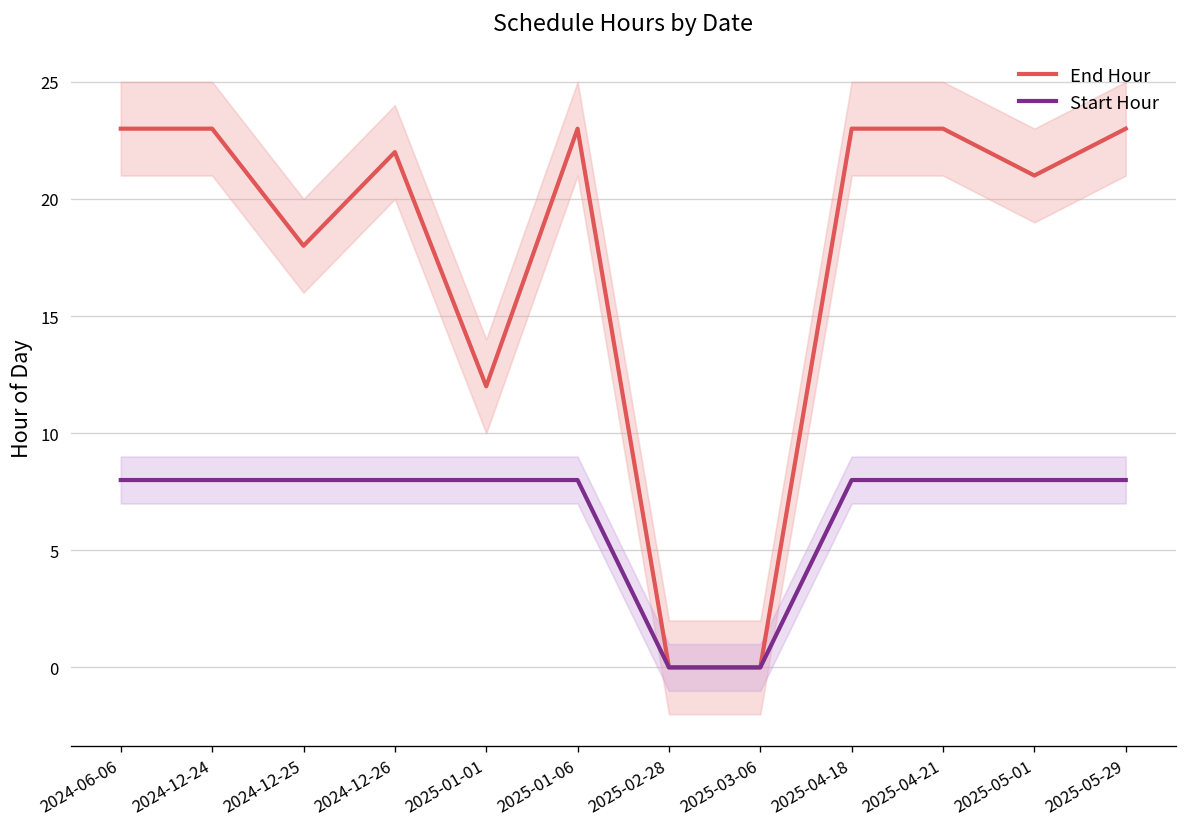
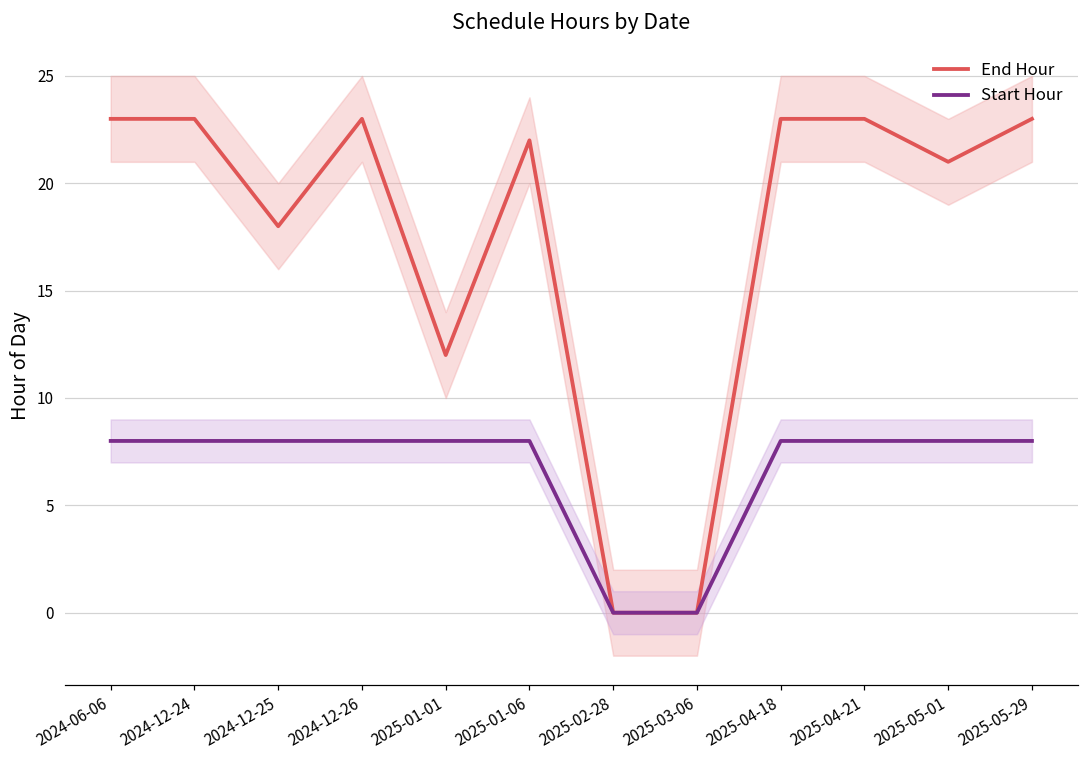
End Hour, 2024-12-26: 22 -> 23
End Hour, 2025-01-06: 23 -> 22
